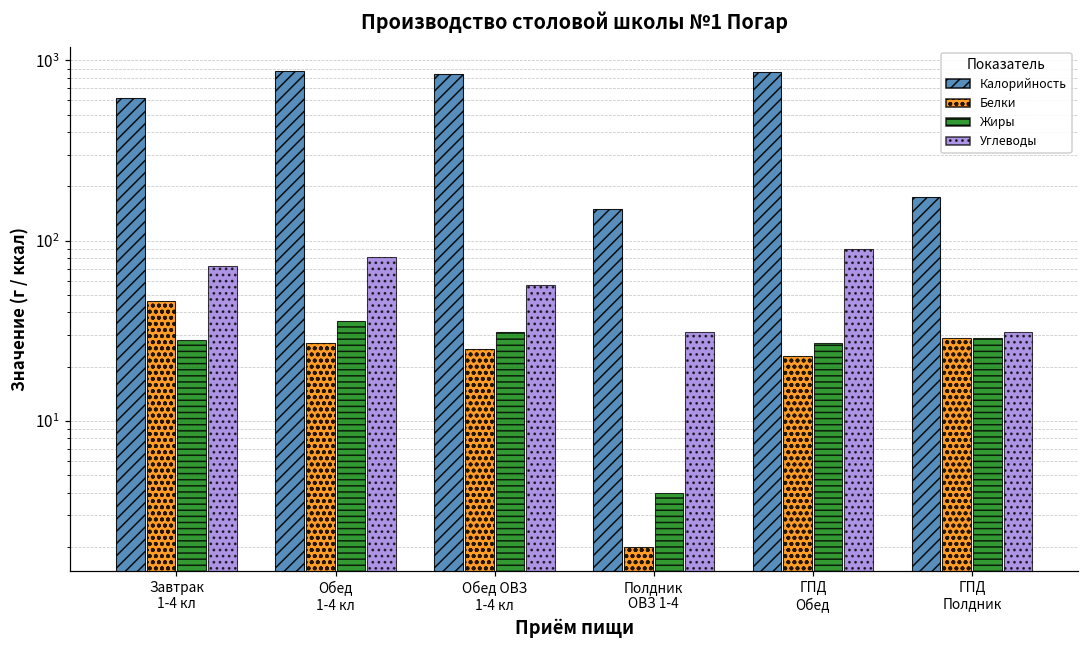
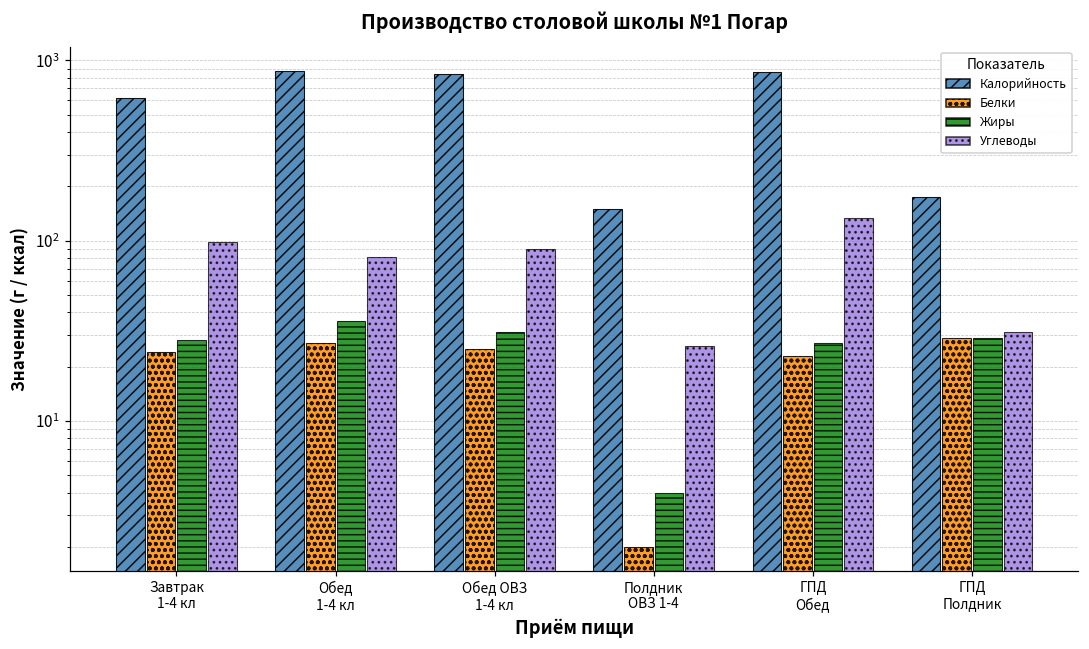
Белки, Завтрак 1-4 кл: 46 -> 24
Углеводы, Завтрак 1-4 кл: 70 -> 100
Углеводы, Обед ОВЗ 1-4 кл: 57 -> 90
Углеводы, Полдник ОВЗ 1-4: 31 -> 26
Углеводы, ГПД Обед: 90 -> 130
